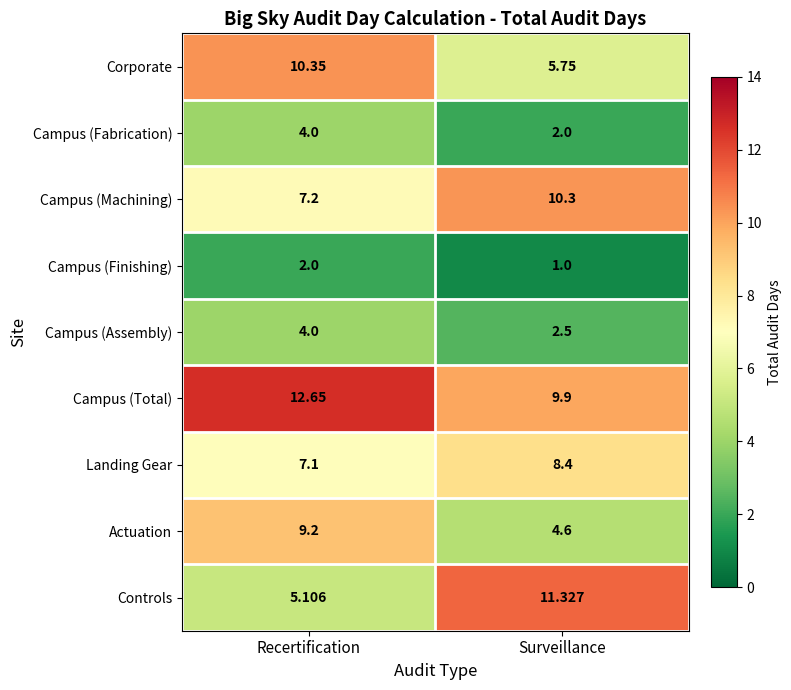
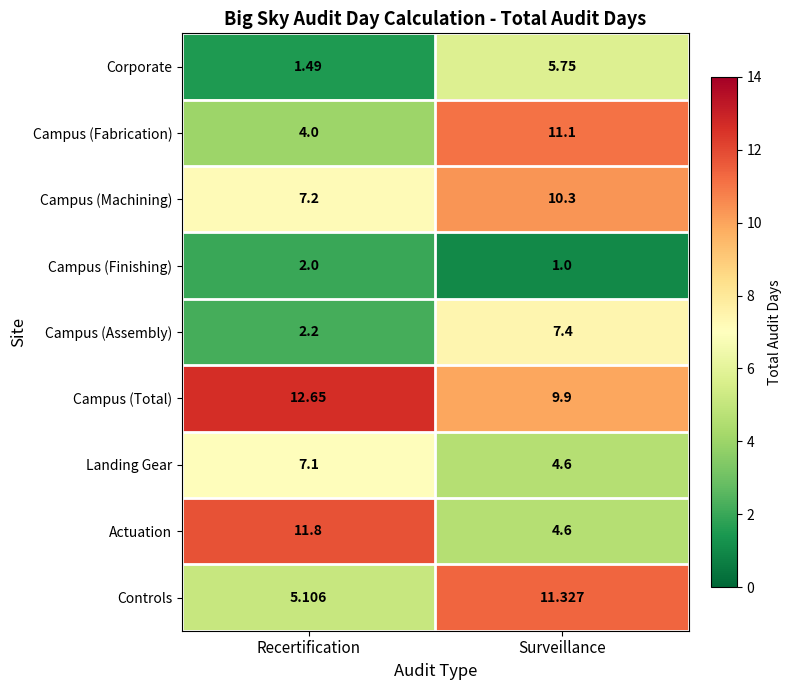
Corporate, Recertification: 10.35 -> 1.49
Campus (Fabrication), Surveillance: 2.0 -> 11.1
Campus (Assembly), Recertification: 4.0 -> 2.2
Campus (Assembly), Surveillance: 2.5 -> 7.4
Landing Gear, Surveillance: 8.4 -> 4.6
Actuation, Recertification: 9.2 -> 11.8
